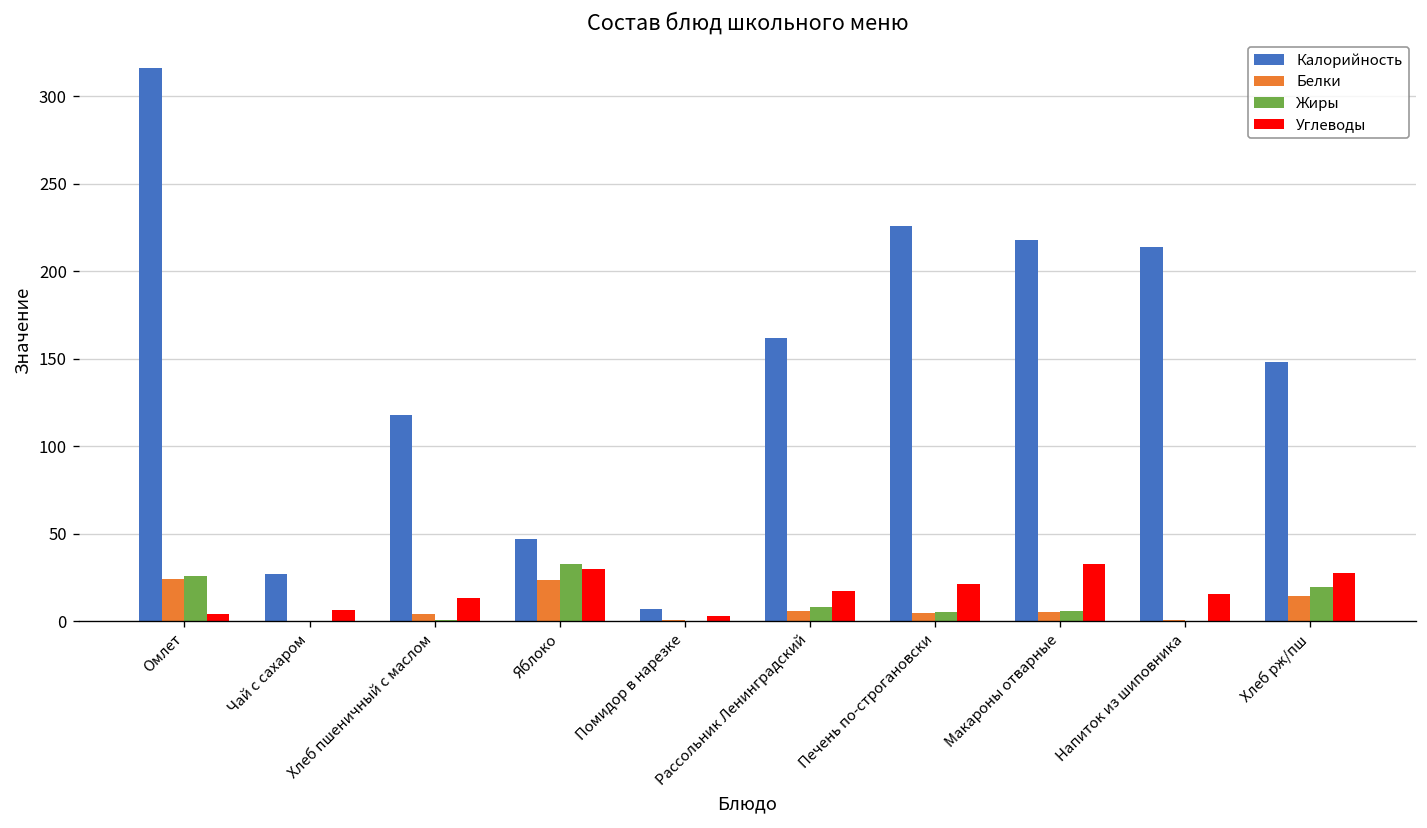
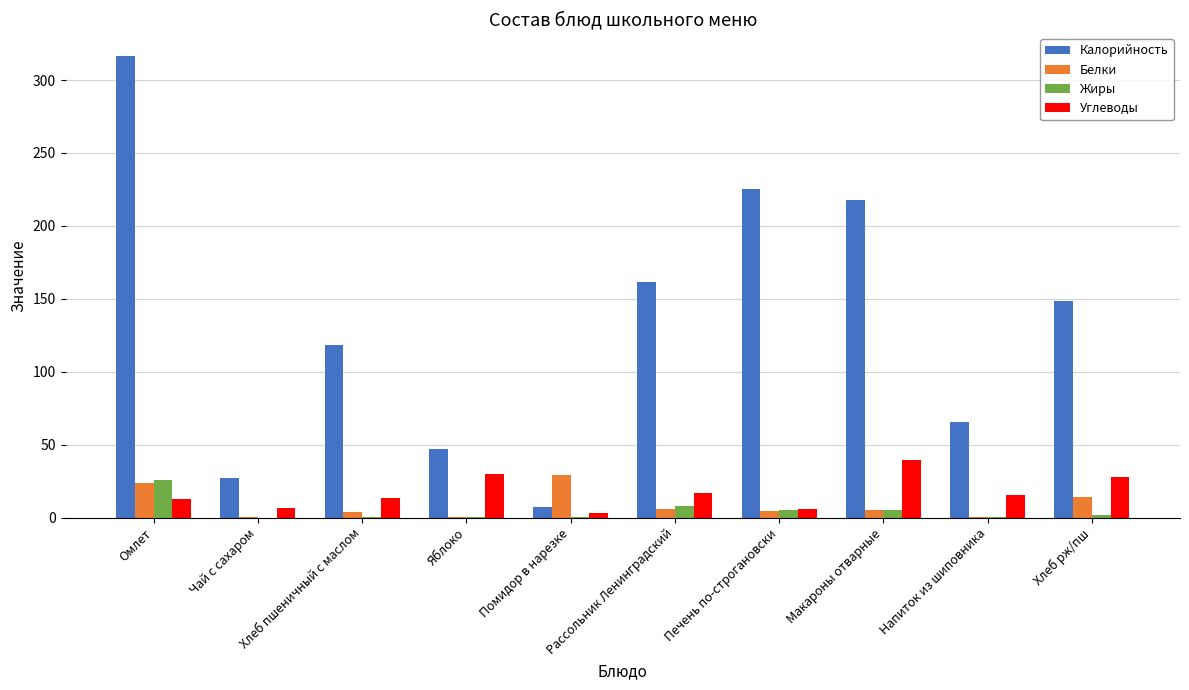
Углеводы, Омлет: 4 -> 12
Белки, Яблоко: 24 -> 0
Жиры, Яблоко: 33 -> 0
Белки, Помидор в нарезке: 1 -> 29
Углеводы, Печень по-строгановски: 21 -> 6
Углеводы, Макароны отварные: 33 -> 40
Калорийность, Напиток из шиповника: 214 -> 65
Жиры, Хлеб рж/пш: 19 -> 2
